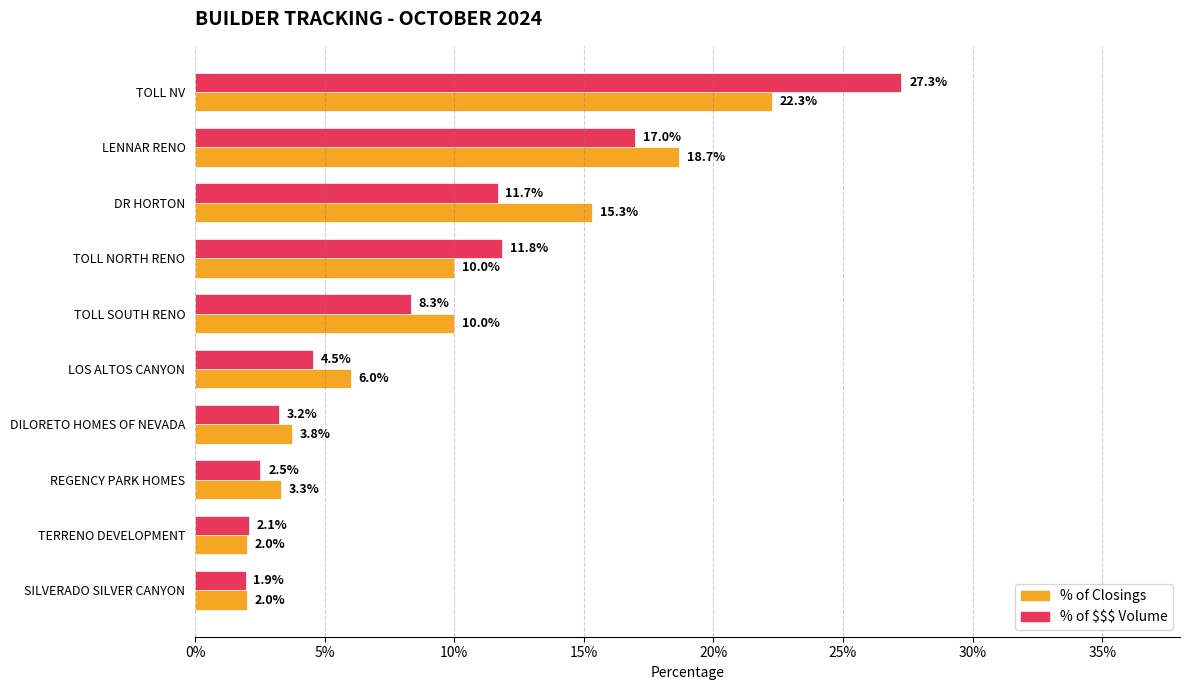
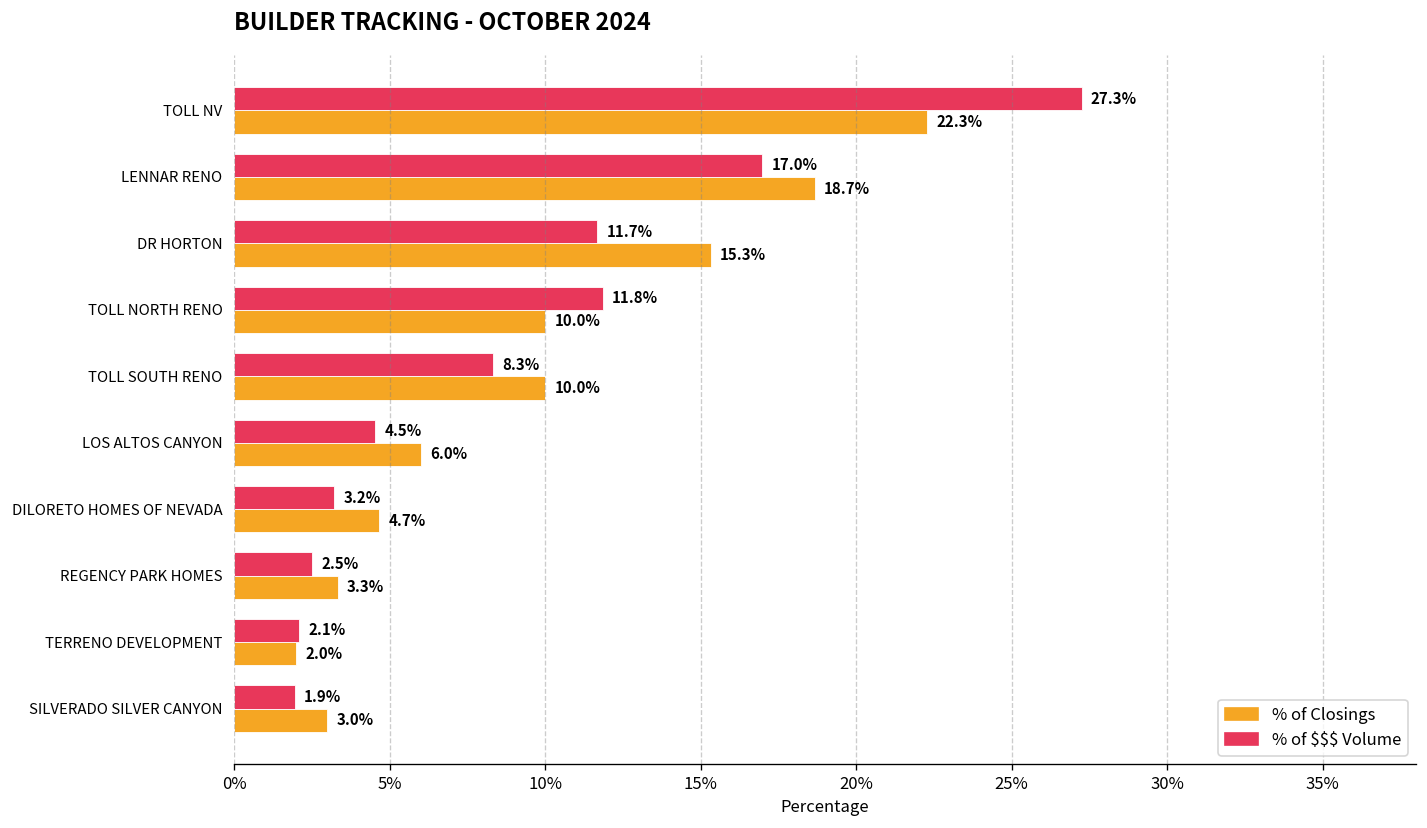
% of Closings, DILORETO HOMES OF NEVADA: 3.8% -> 4.7%
% of Closings, SILVERADO SILVER CANYON: 2.0% -> 3.0%
